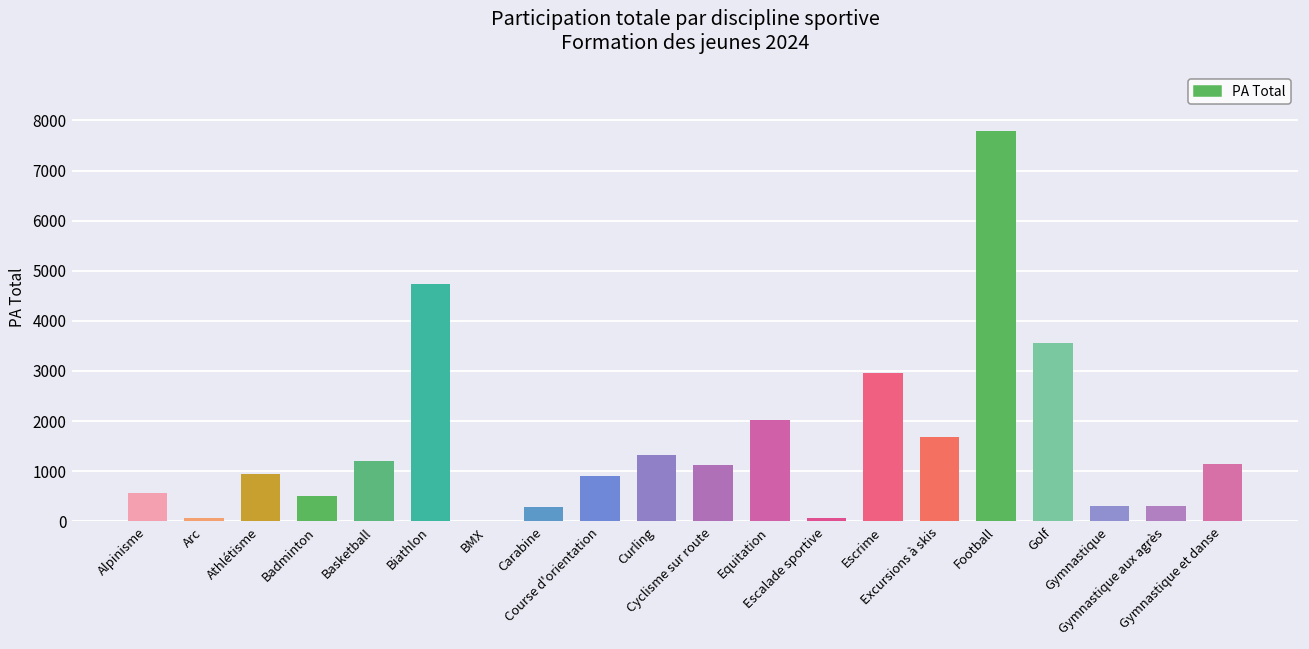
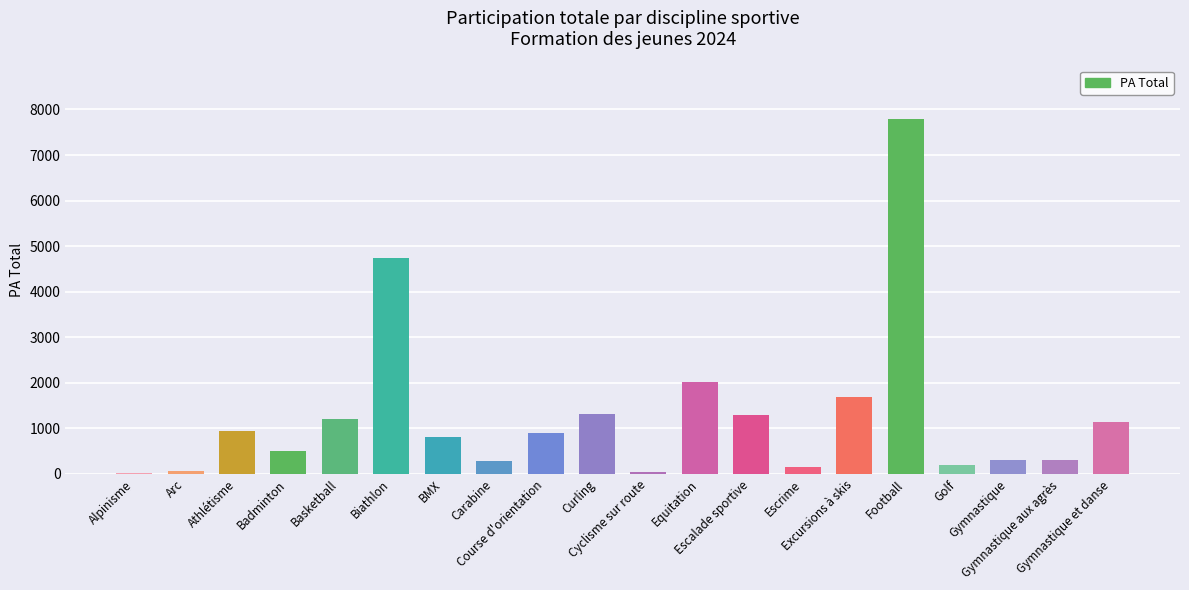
Alpinisme: 600 -> 0
BMX: 0 -> 800
Cyclisme sur route: 1100 -> 0
Escalade sportive: 100 -> 1300
Escrime: 3000 -> 200
Golf: 3600 -> 200
